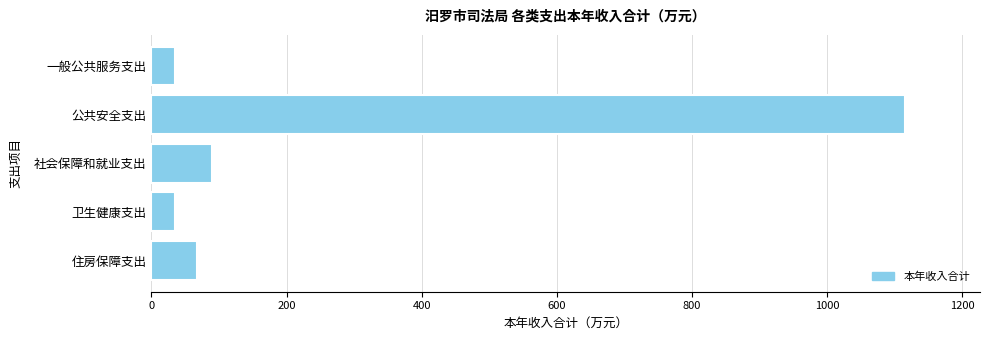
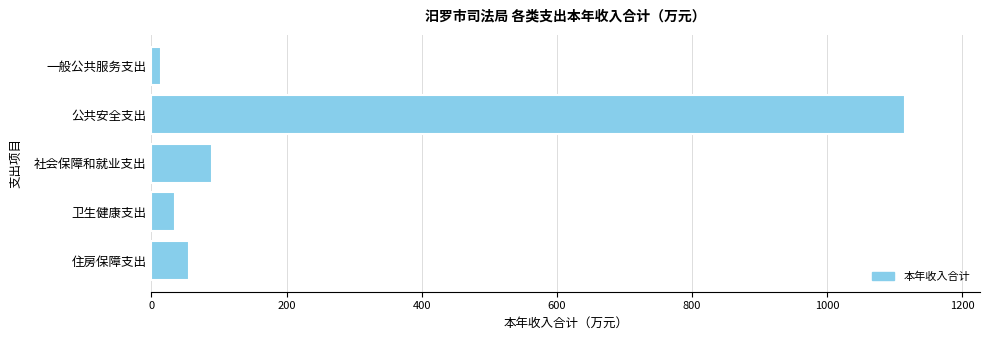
一般公共服务支出: 40 -> 10
住房保障支出: 70 -> 60
